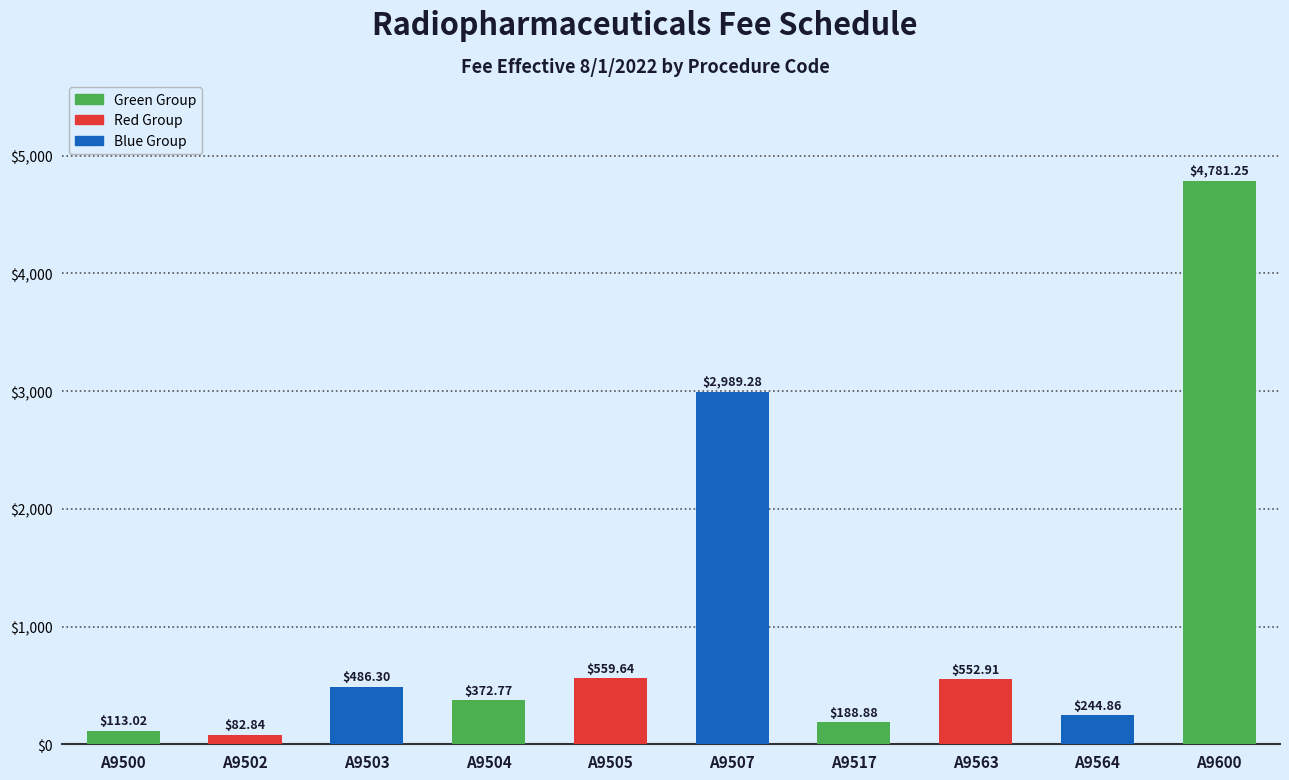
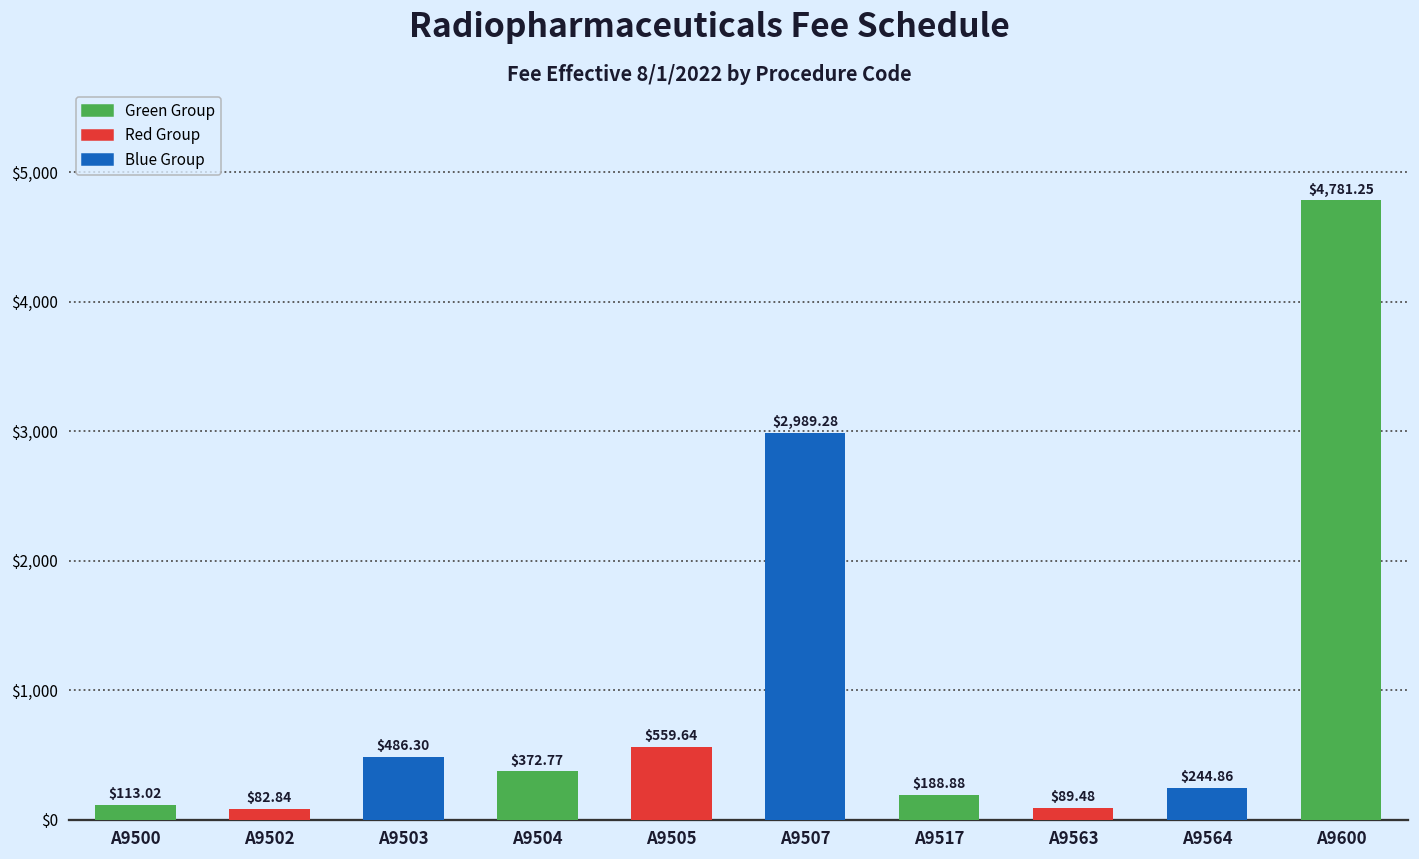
A9563: $552.91 -> $89.48
